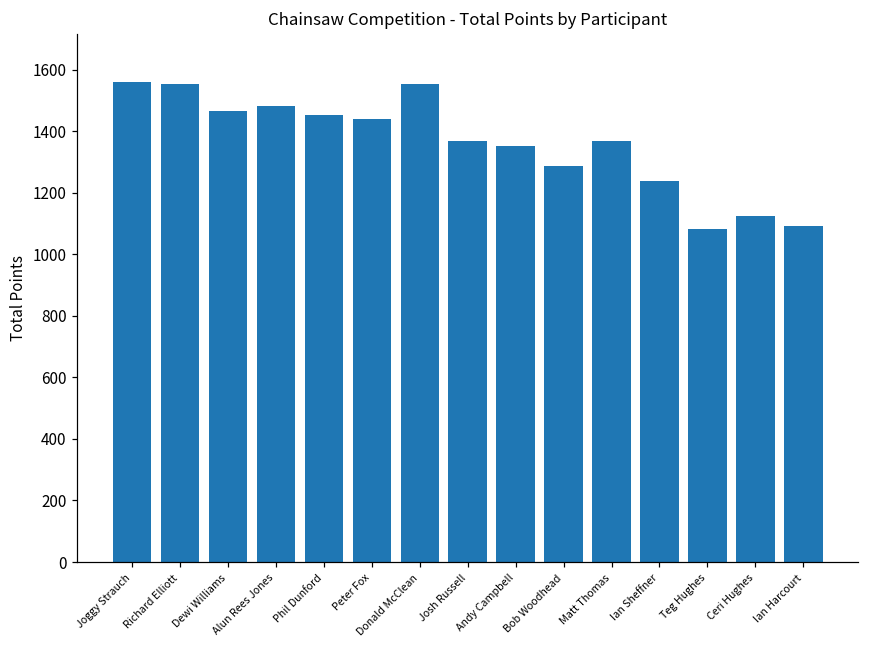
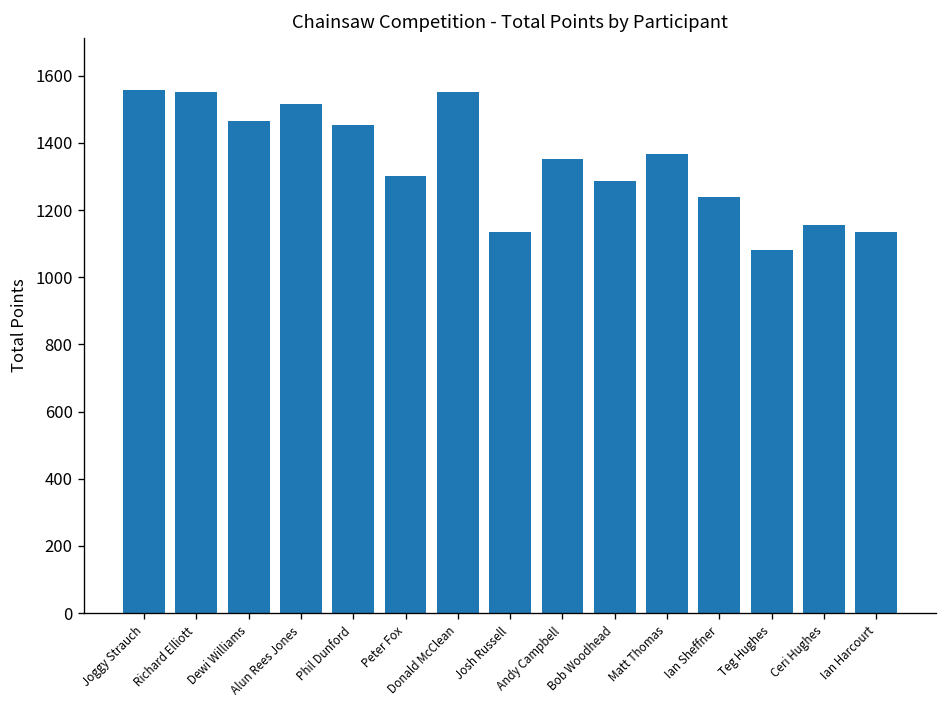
Alun Rees Jones: 1480 -> 1520
Peter Fox: 1440 -> 1300
Josh Russell: 1370 -> 1140
Ceri Hughes: 1120 -> 1160
Ian Harcourt: 1090 -> 1140
